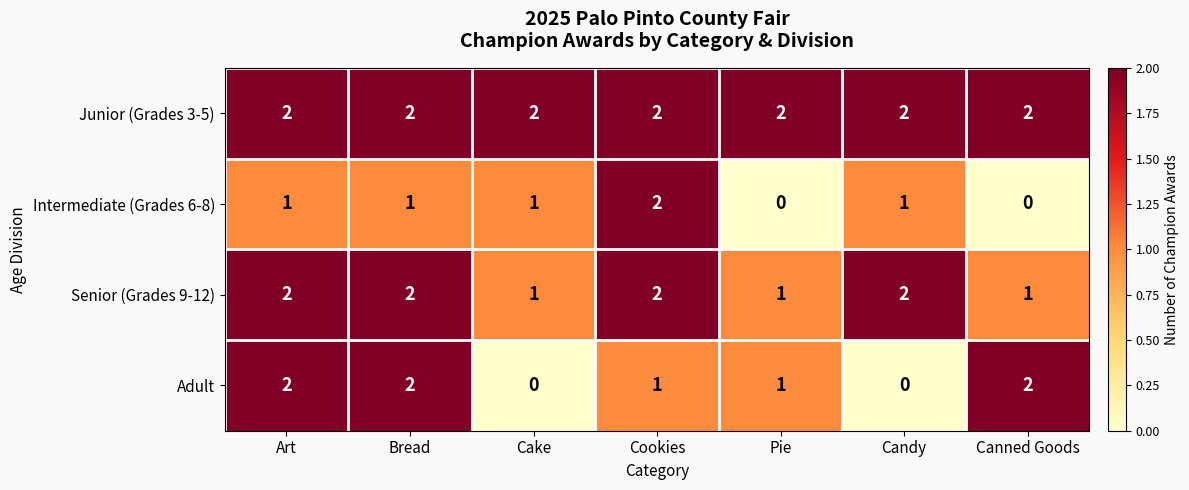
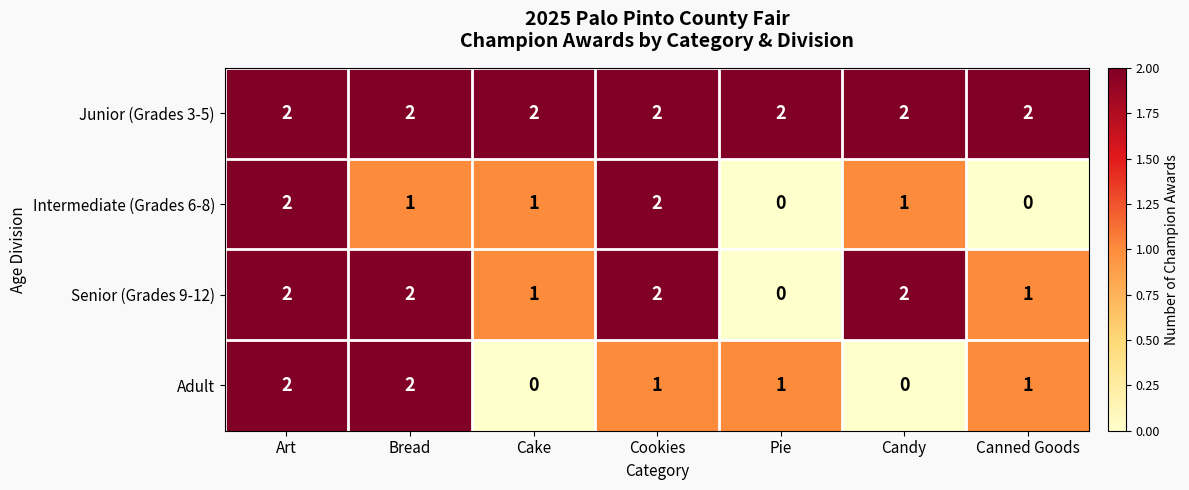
Intermediate (Grades 6-8), Art: 1 -> 2
Senior (Grades 9-12), Pie: 1 -> 0
Adult, Canned Goods: 2 -> 1
